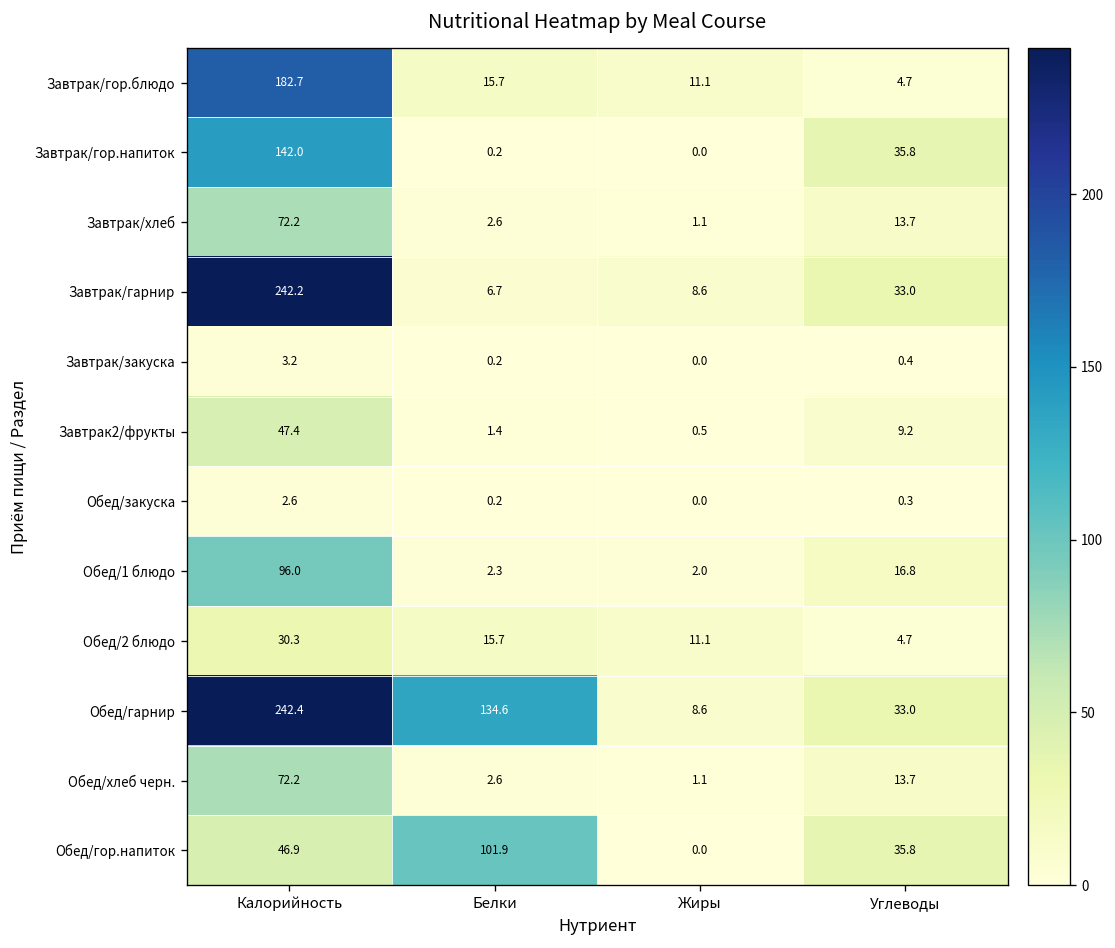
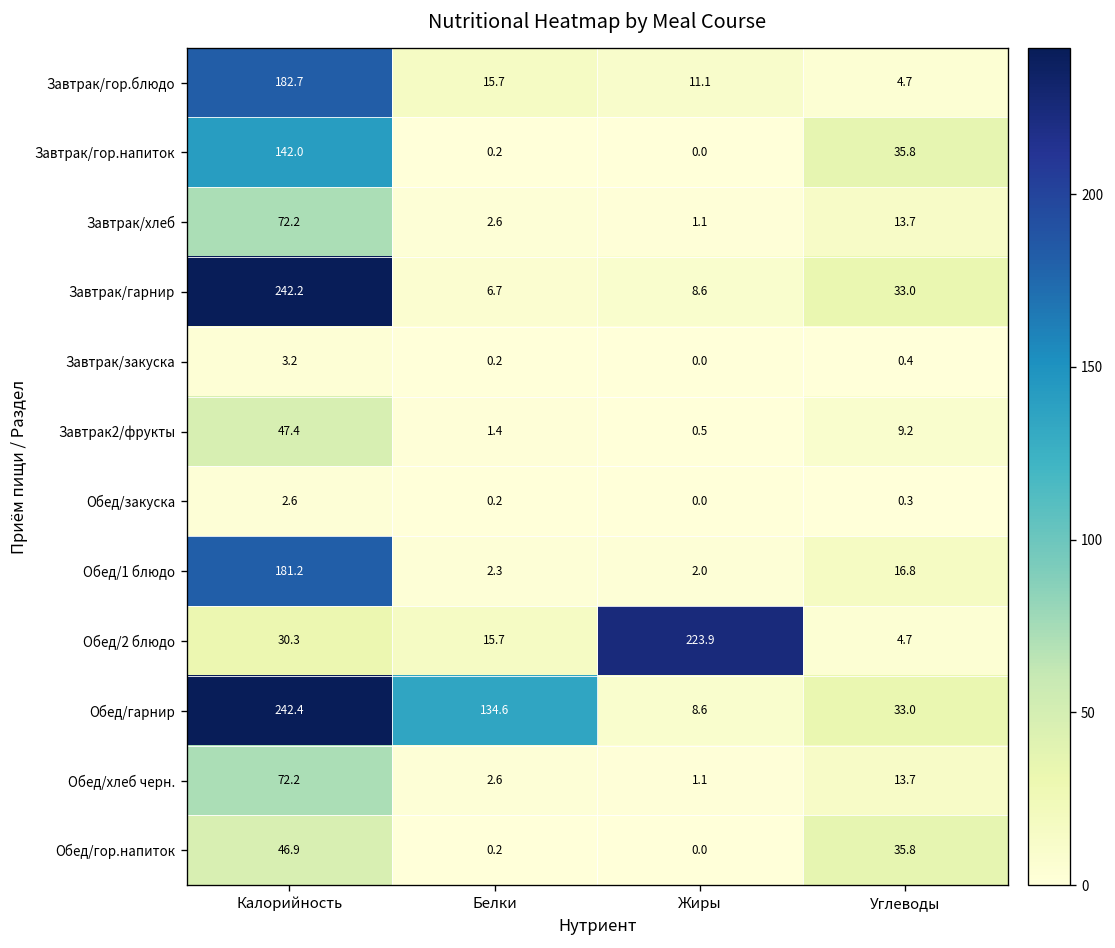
Обед/1 блюдо, Калорийность: 96.0 -> 181.2
Обед/2 блюдо, Жиры: 11.1 -> 223.9
Обед/гор.напиток, Белки: 101.9 -> 0.2
